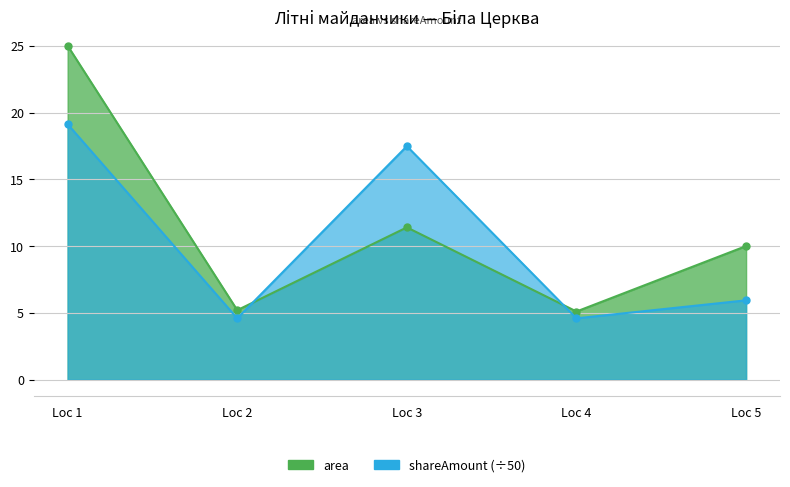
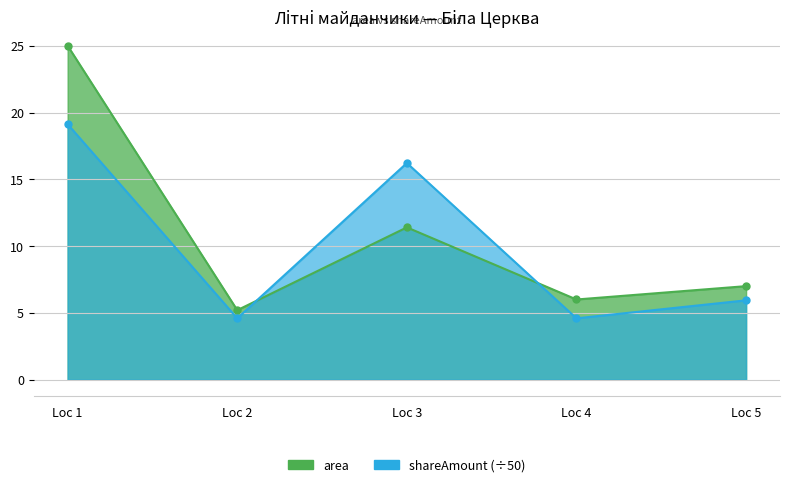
shareAmount (÷50), Loc 3: 17.5 -> 16.2
area, Loc 4: 5.1 -> 6.0
area, Loc 5: 10 -> 7
